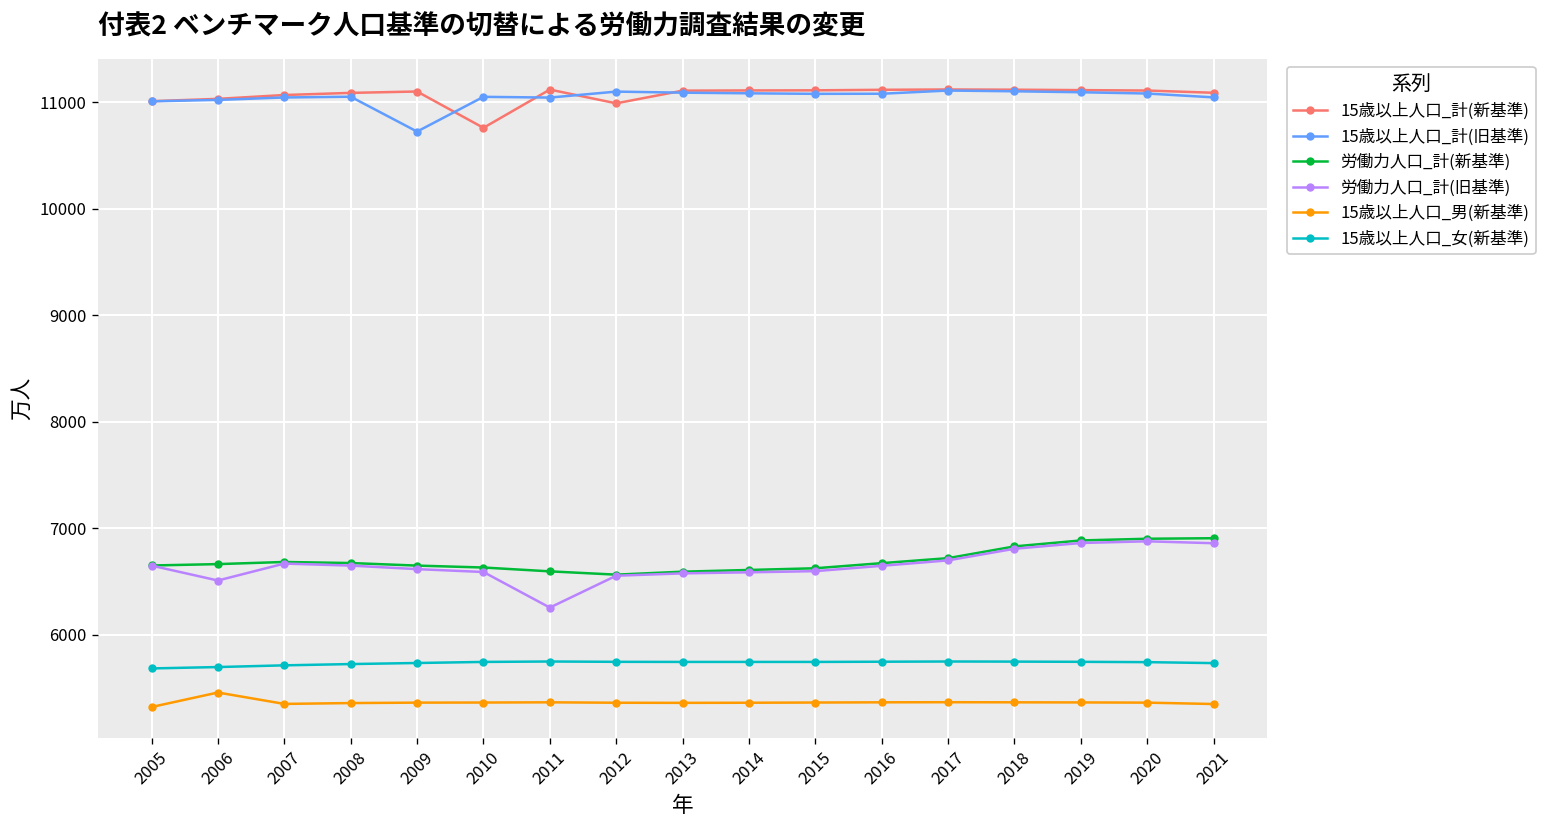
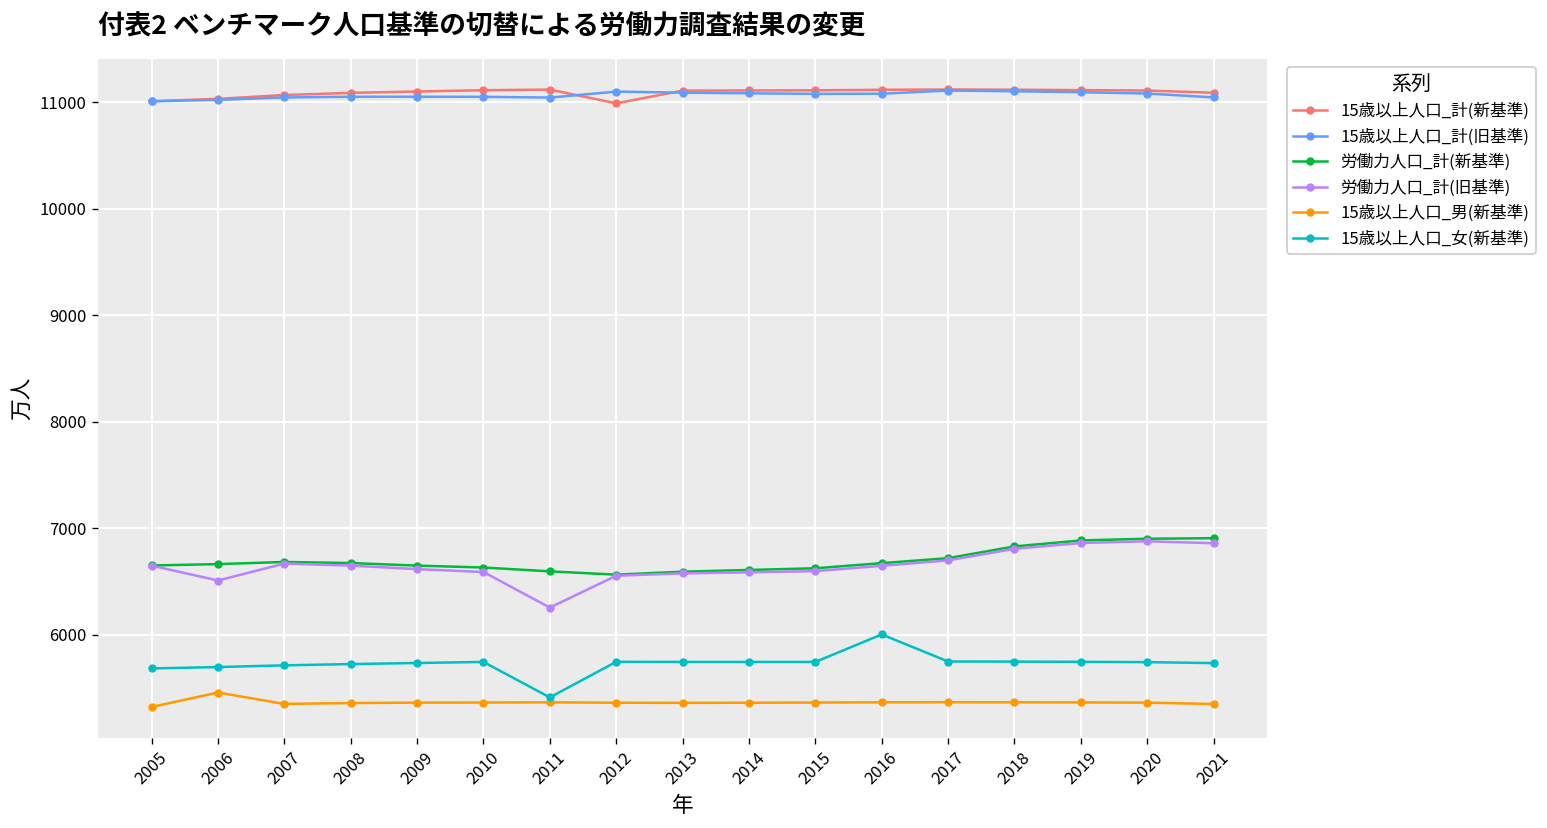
15歳以上人口_計(旧基準), 2009: 10700 -> 11100
15歳以上人口_計(新基準), 2010: 10800 -> 11100
15歳以上人口_女(新基準), 2011: 5800 -> 5400
15歳以上人口_女(新基準), 2016: 5700 -> 6000
